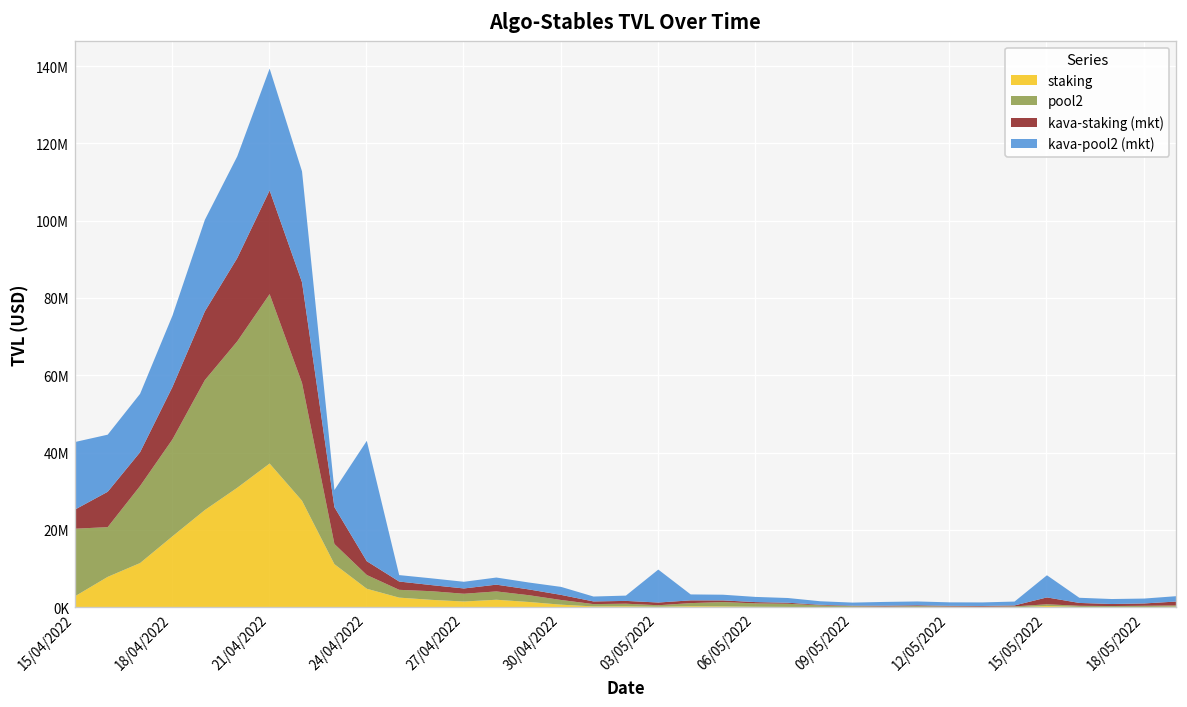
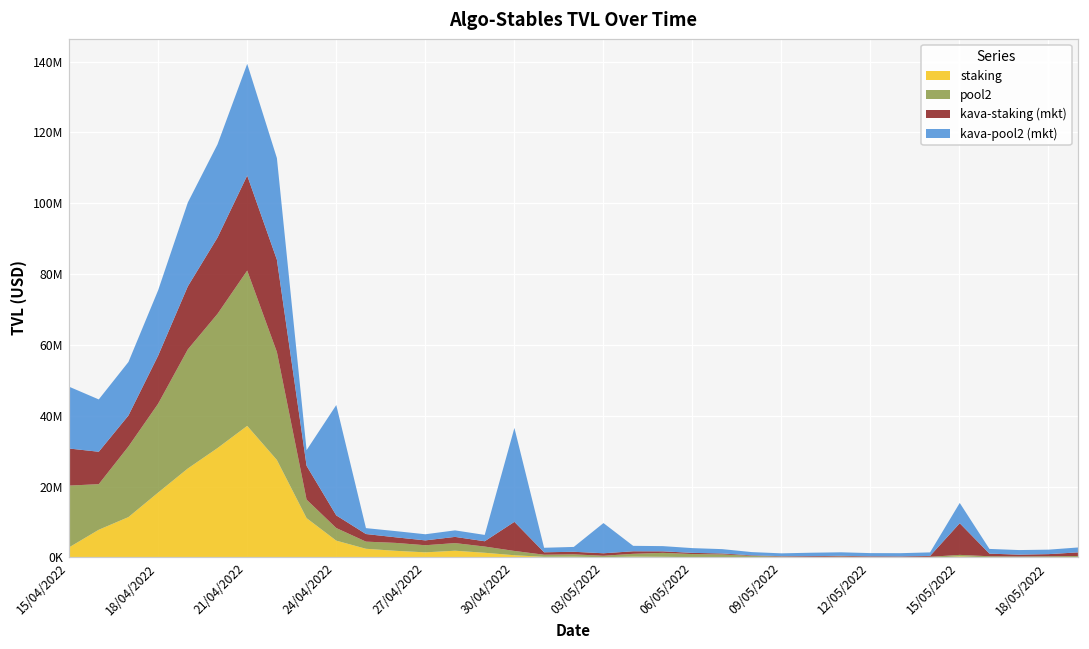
kava-staking (mkt), 15/04/2022: 5000000 -> 10000000
kava-staking (mkt), 30/04/2022: 1000000 -> 8000000
kava-pool2 (mkt), 30/04/2022: 2000000 -> 27000000
kava-staking (mkt), 15/05/2022: 2000000 -> 9000000
